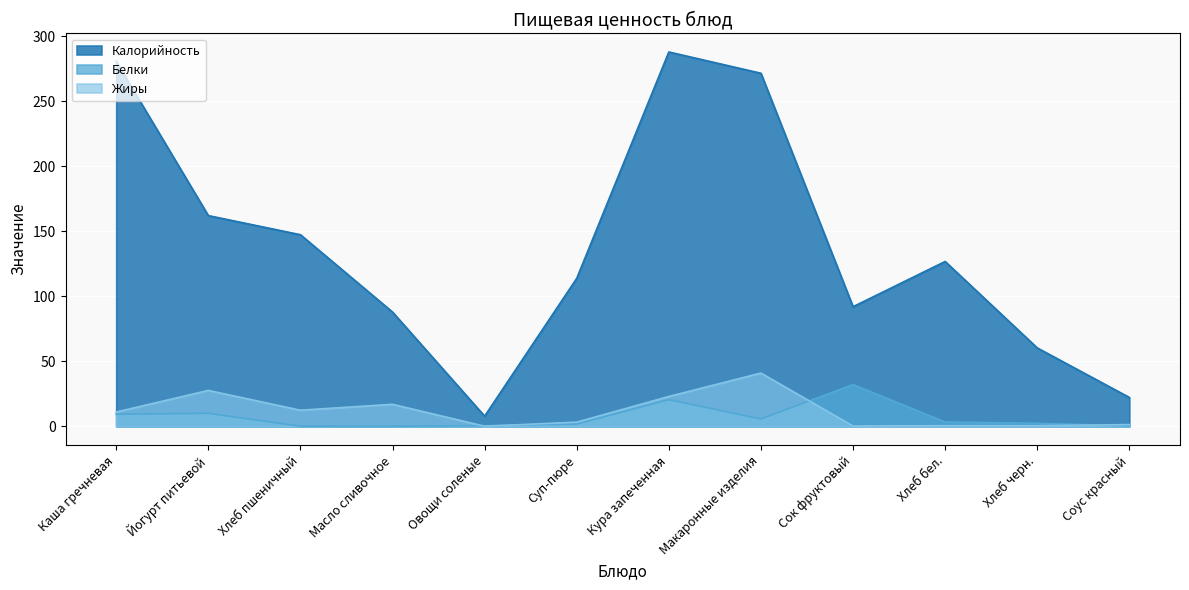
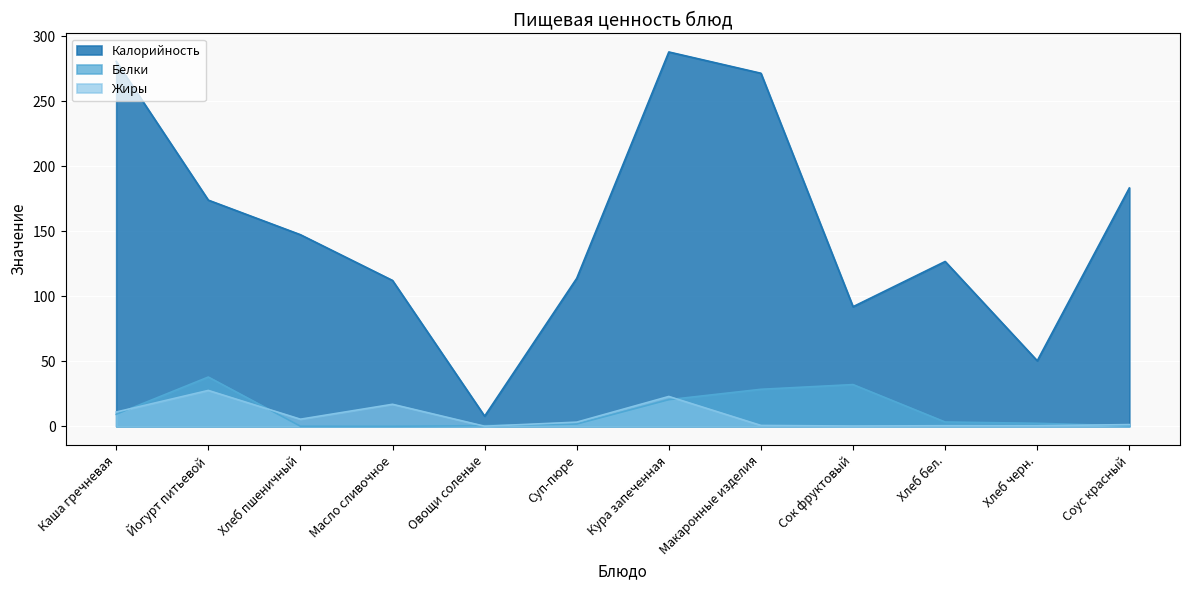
Калорийность, Йогурт питьевой: 162 -> 174
Белки, Йогурт питьевой: 10 -> 38
Жиры, Хлеб пшеничный: 12 -> 5
Калорийность, Масло сливочное: 88 -> 112
Белки, Макаронные изделия: 6 -> 28
Жиры, Макаронные изделия: 41 -> 1
Калорийность, Хлеб черн.: 60 -> 50
Калорийность, Соус красный: 22 -> 183
